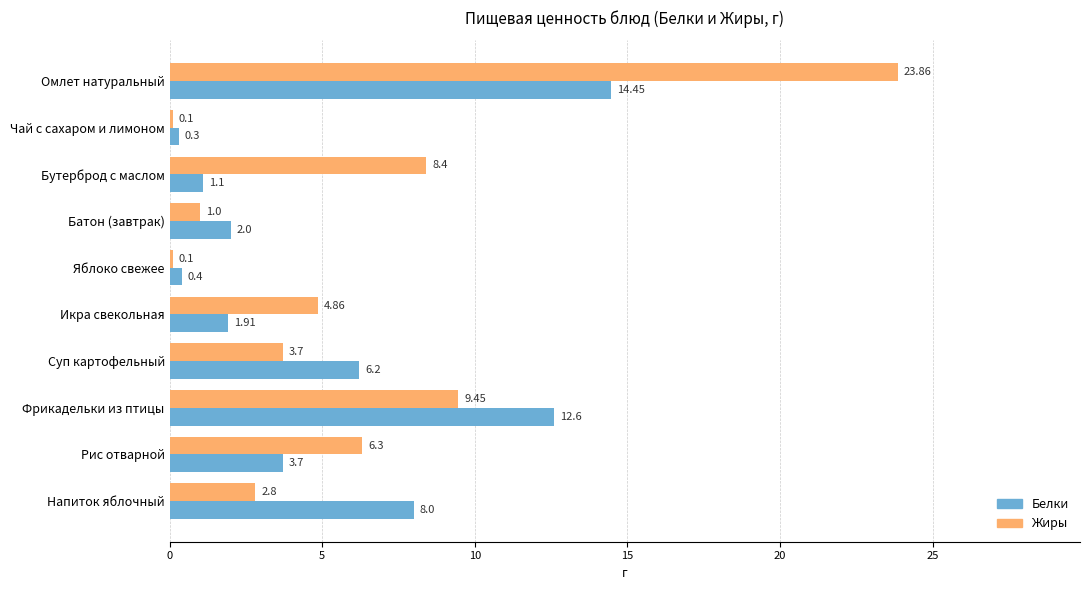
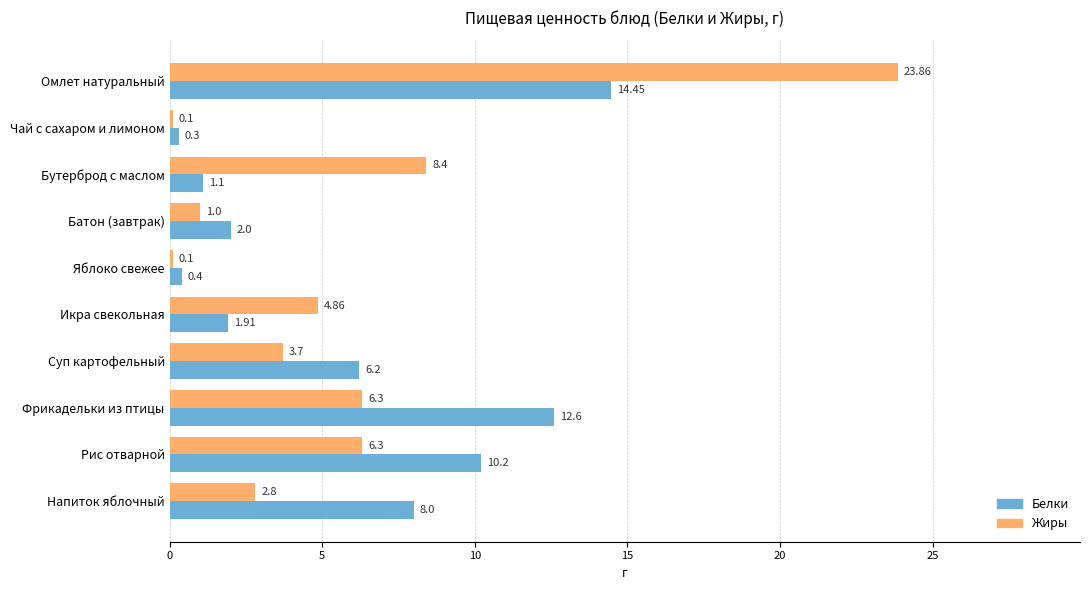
Жиры, Фрикадельки из птицы: 9.45 -> 6.3
Белки, Рис отварной: 3.7 -> 10.2
